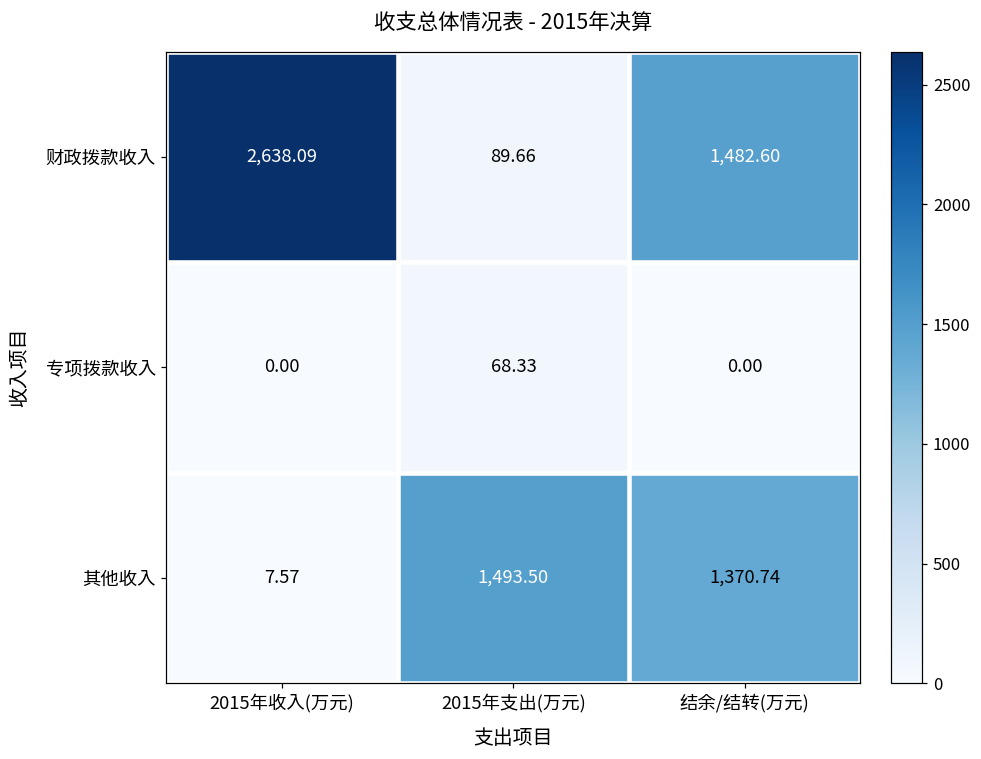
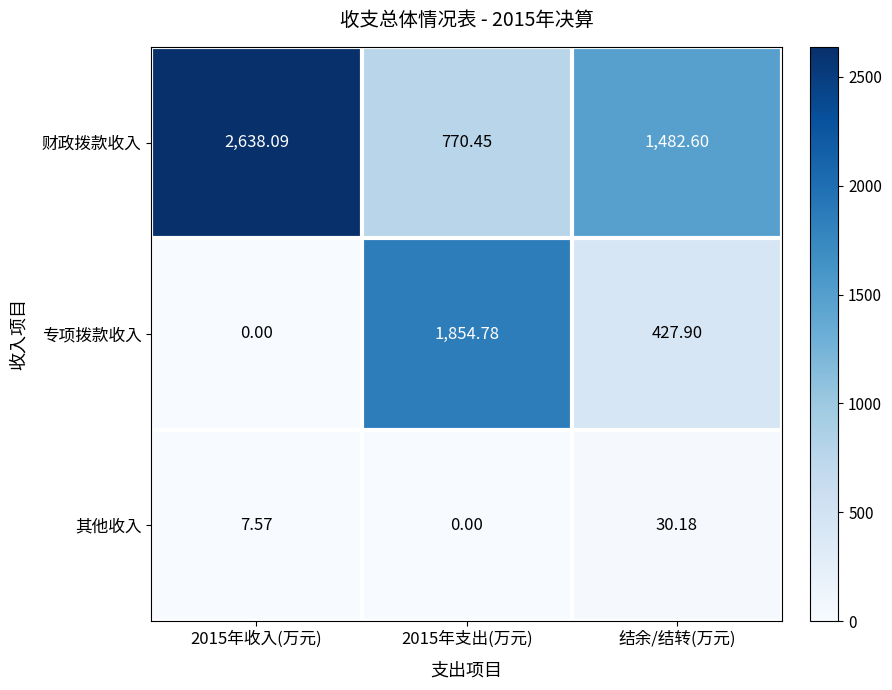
财政拨款收入, 2015年支出(万元): 89.66 -> 770.45
专项拨款收入, 2015年支出(万元): 68.33 -> 1,854.78
专项拨款收入, 结余/结转(万元): 0.00 -> 427.90
其他收入, 2015年支出(万元): 1,493.50 -> 0.00
其他收入, 结余/结转(万元): 1,370.74 -> 30.18
